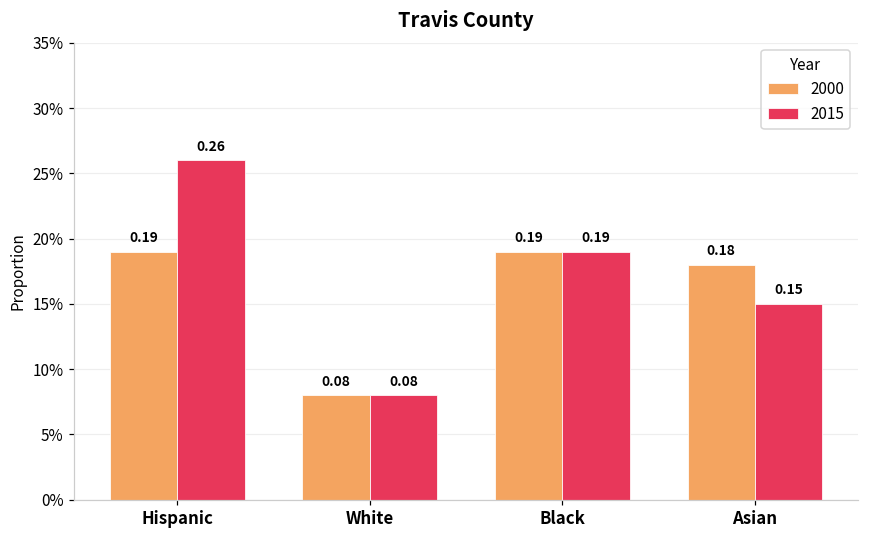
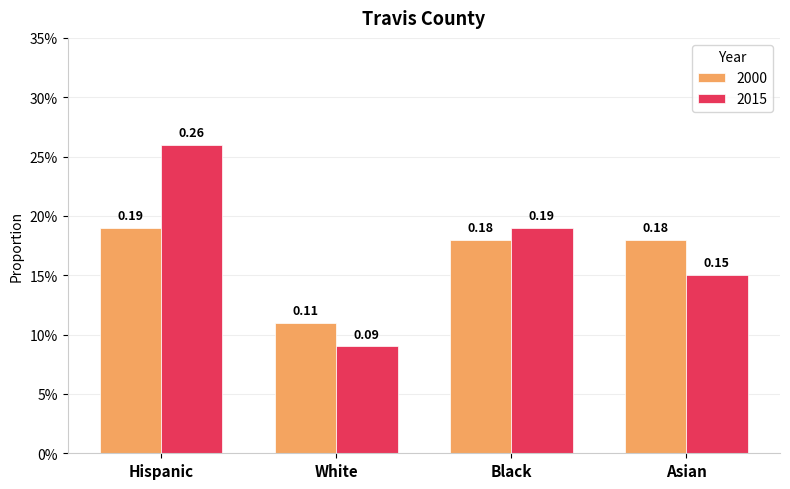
2000, White: 0.08 -> 0.11
2015, White: 0.08 -> 0.09
2000, Black: 0.19 -> 0.18
